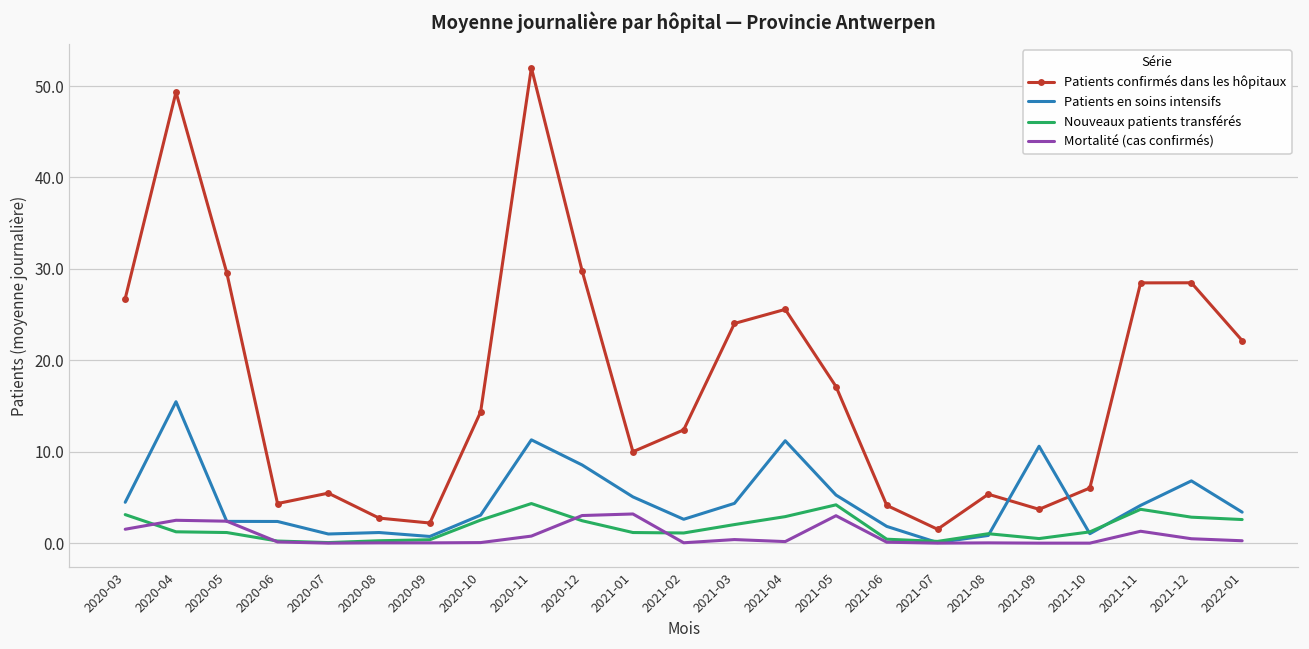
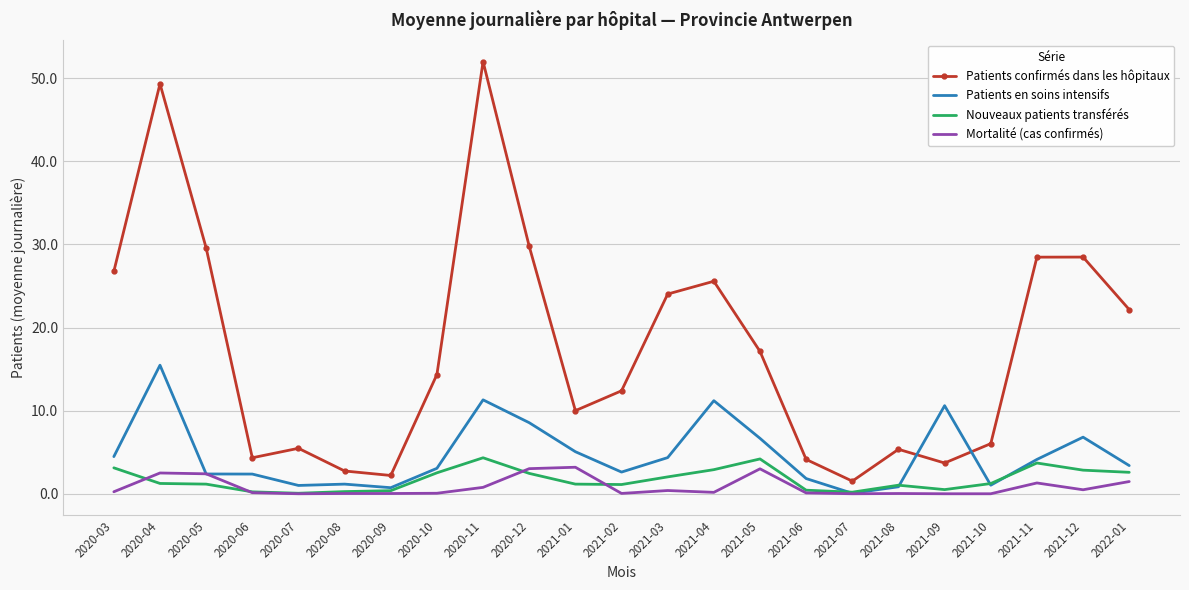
Mortalité (cas confirmés), 2020-03: 2 -> 0
Patients en soins intensifs, 2021-05: 5 -> 7
Mortalité (cas confirmés), 2022-01: 0 -> 1
